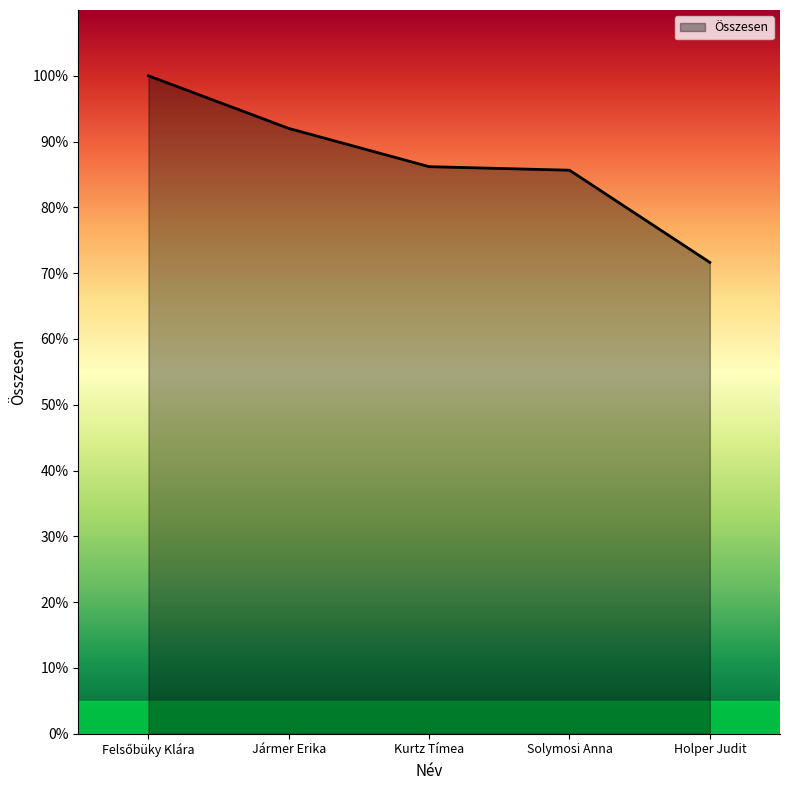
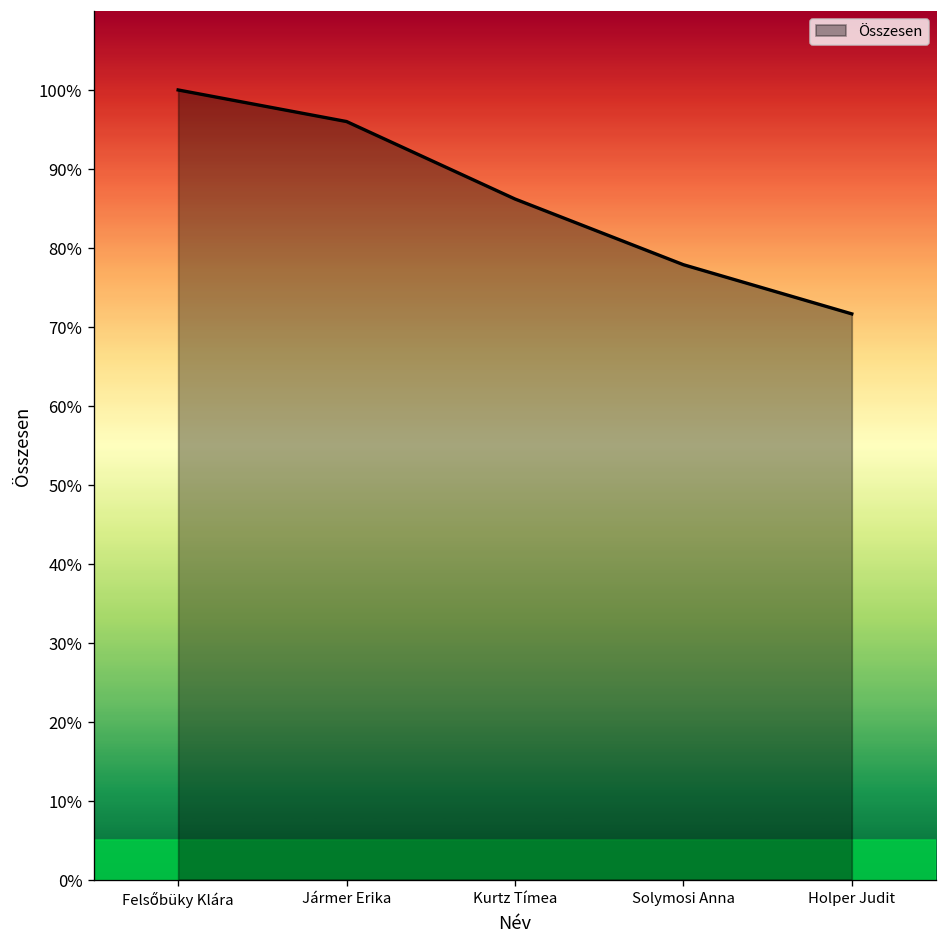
Jármer Erika: 92% -> 96%
Solymosi Anna: 86% -> 78%
